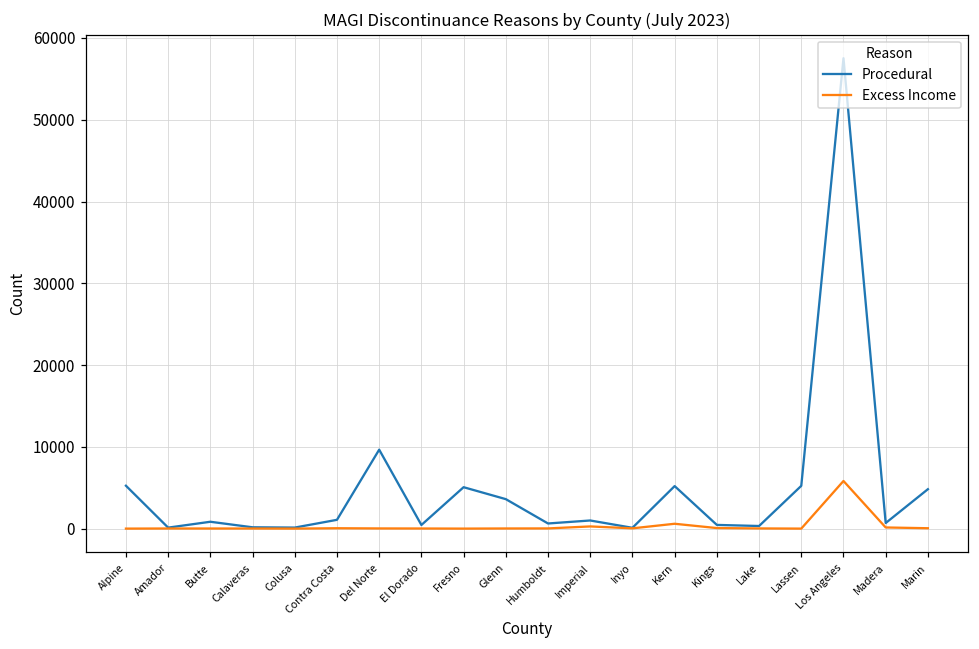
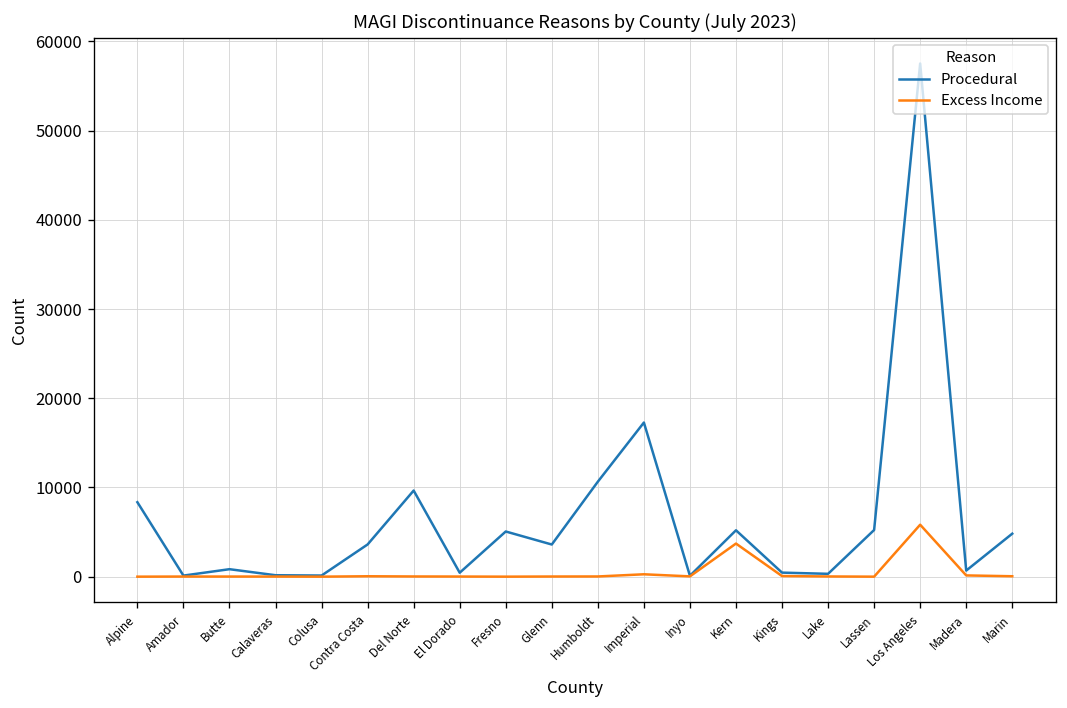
Procedural, Alpine: 5000 -> 8000
Procedural, Contra Costa: 1000 -> 4000
Procedural, Humboldt: 1000 -> 11000
Procedural, Imperial: 1000 -> 17000
Excess Income, Kern: 1000 -> 4000
